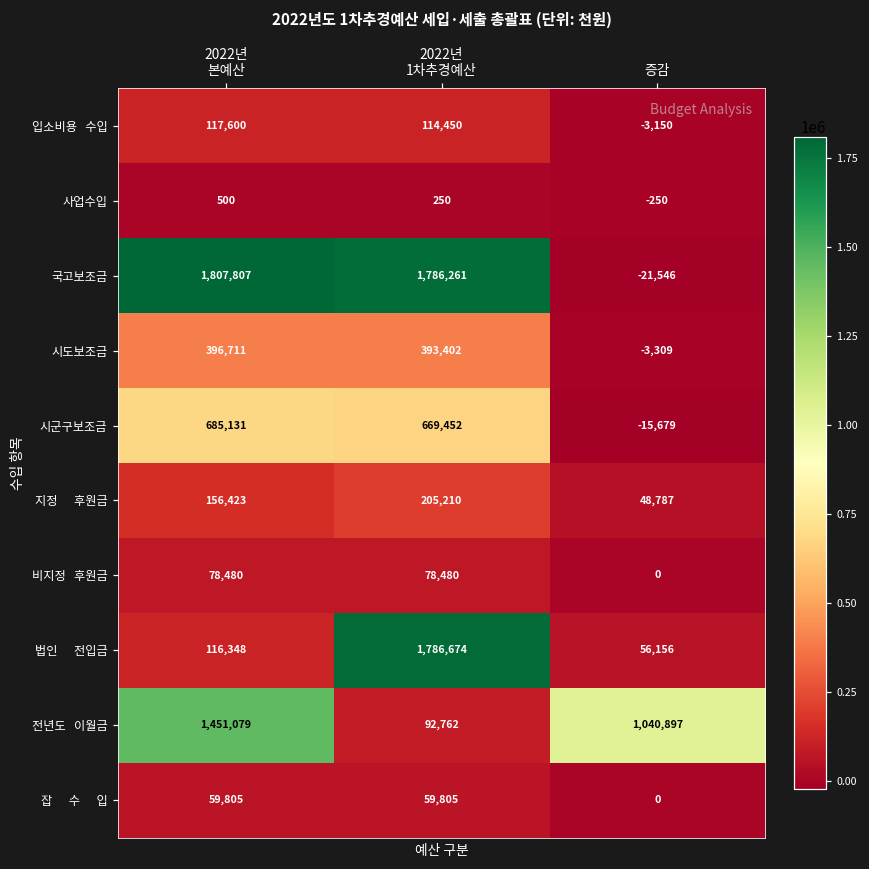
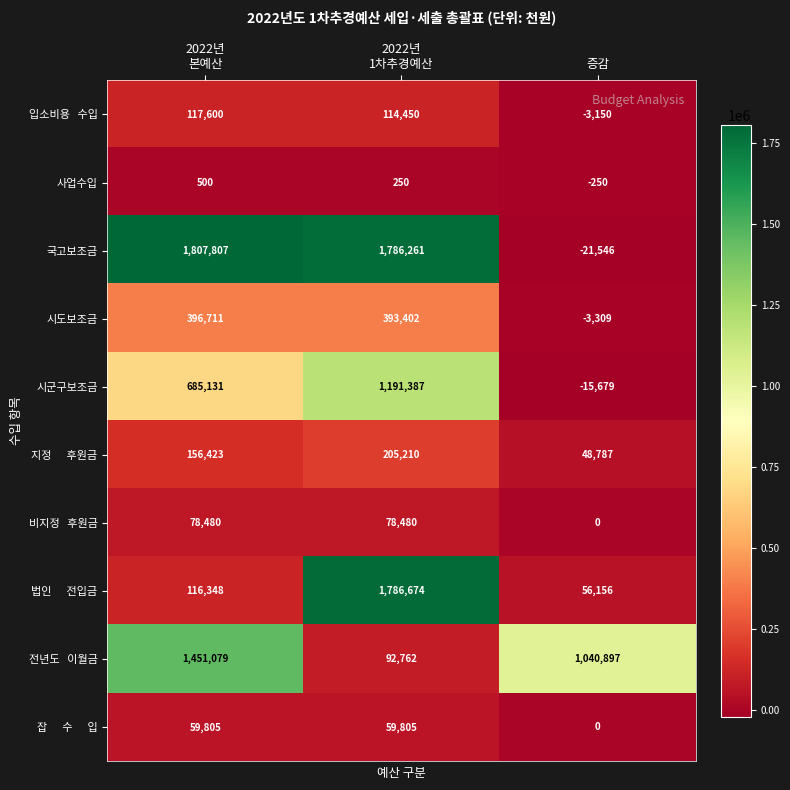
시군구보조금, 2022년 1차추경예산: 669,452 -> 1,191,387
